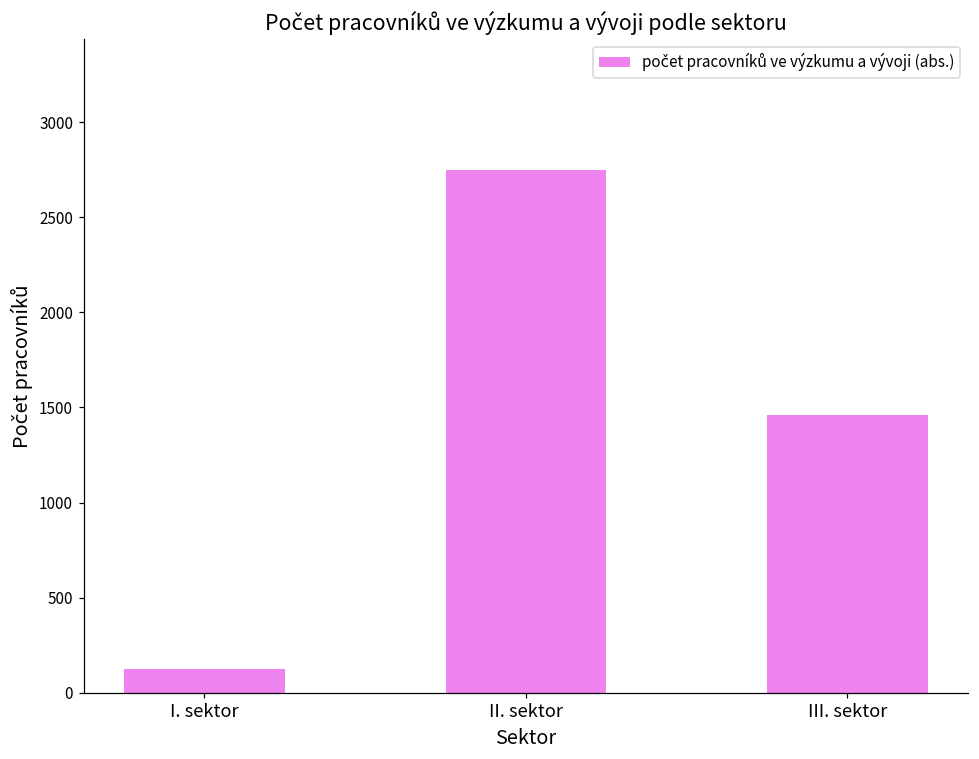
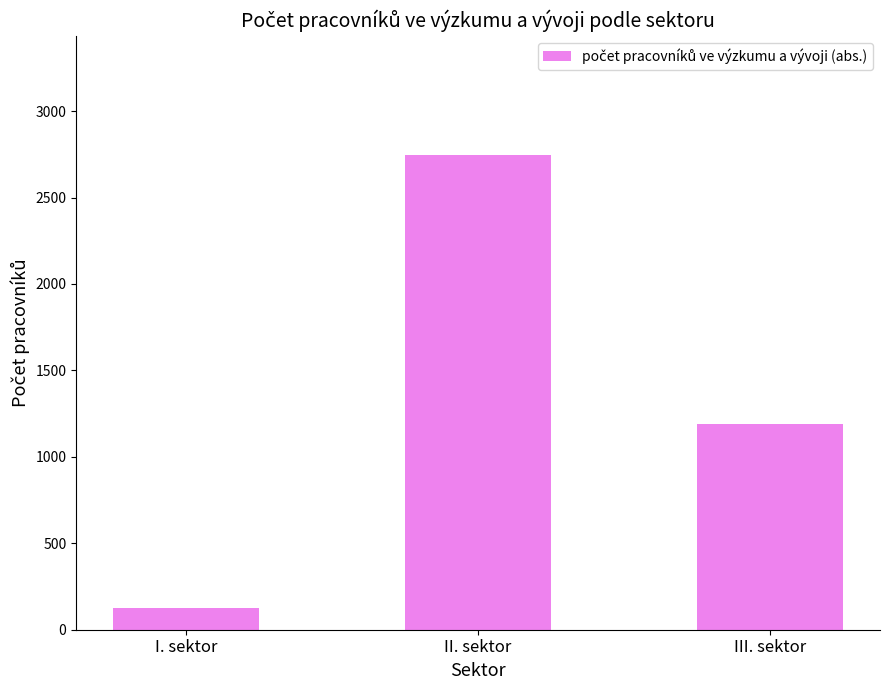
III. sektor: 1460 -> 1190
